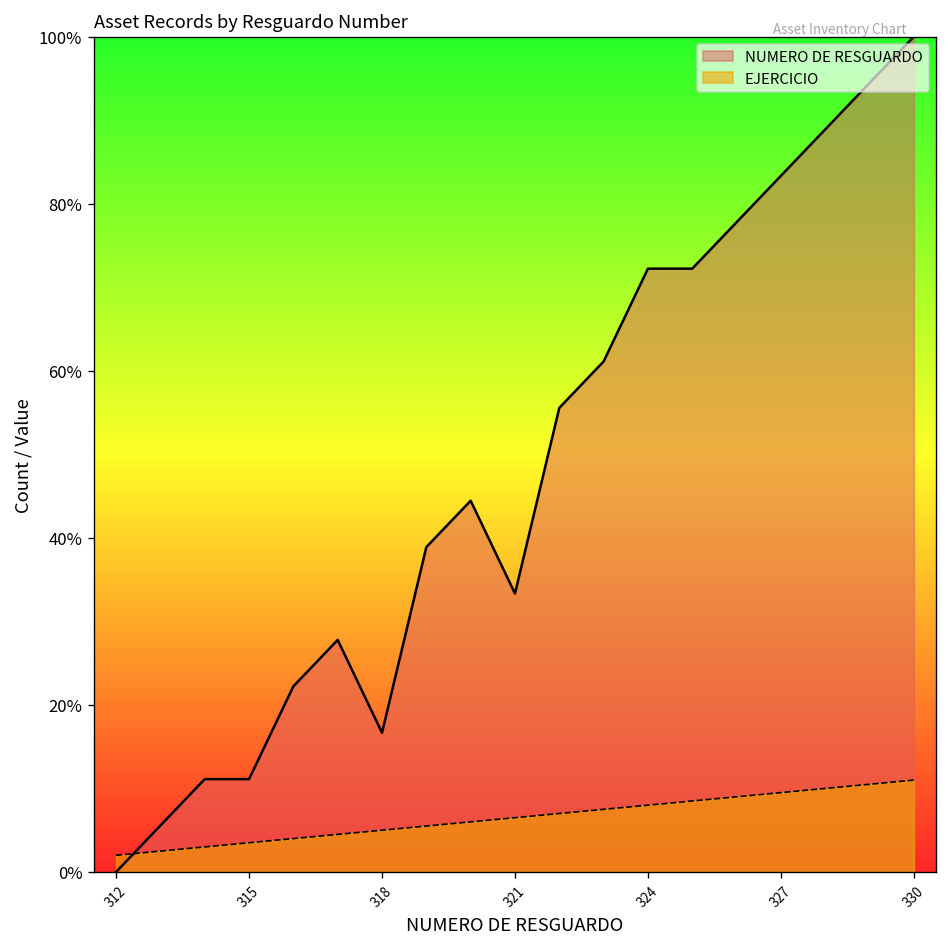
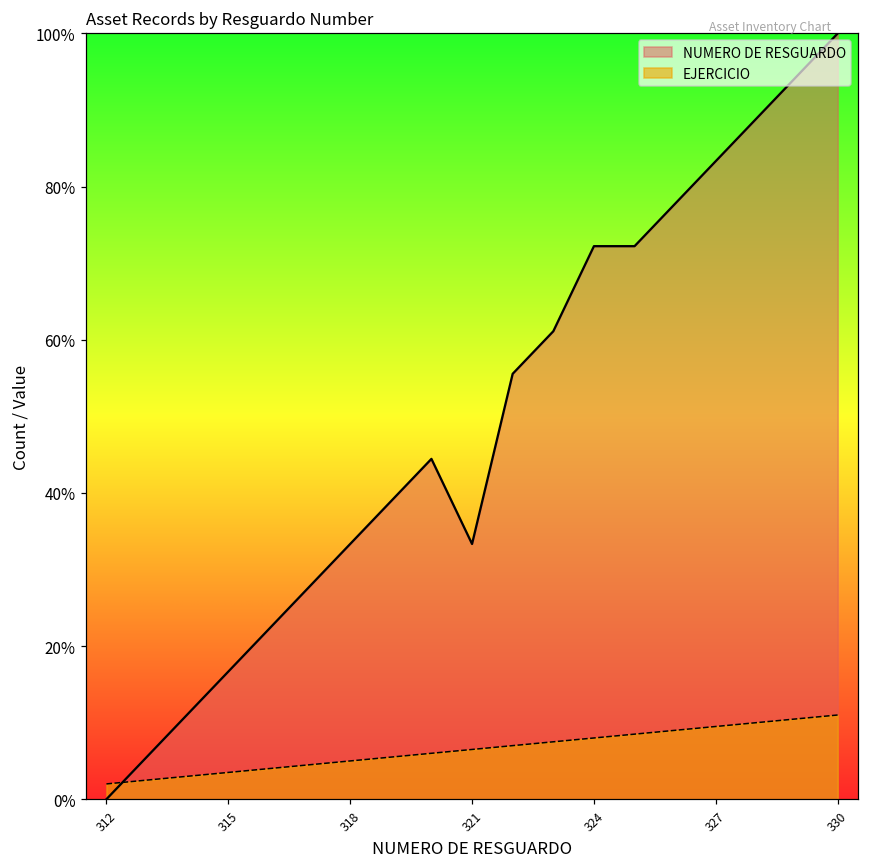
NUMERO DE RESGUARDO, 315: 11% -> 17%
NUMERO DE RESGUARDO, 318: 17% -> 33%
